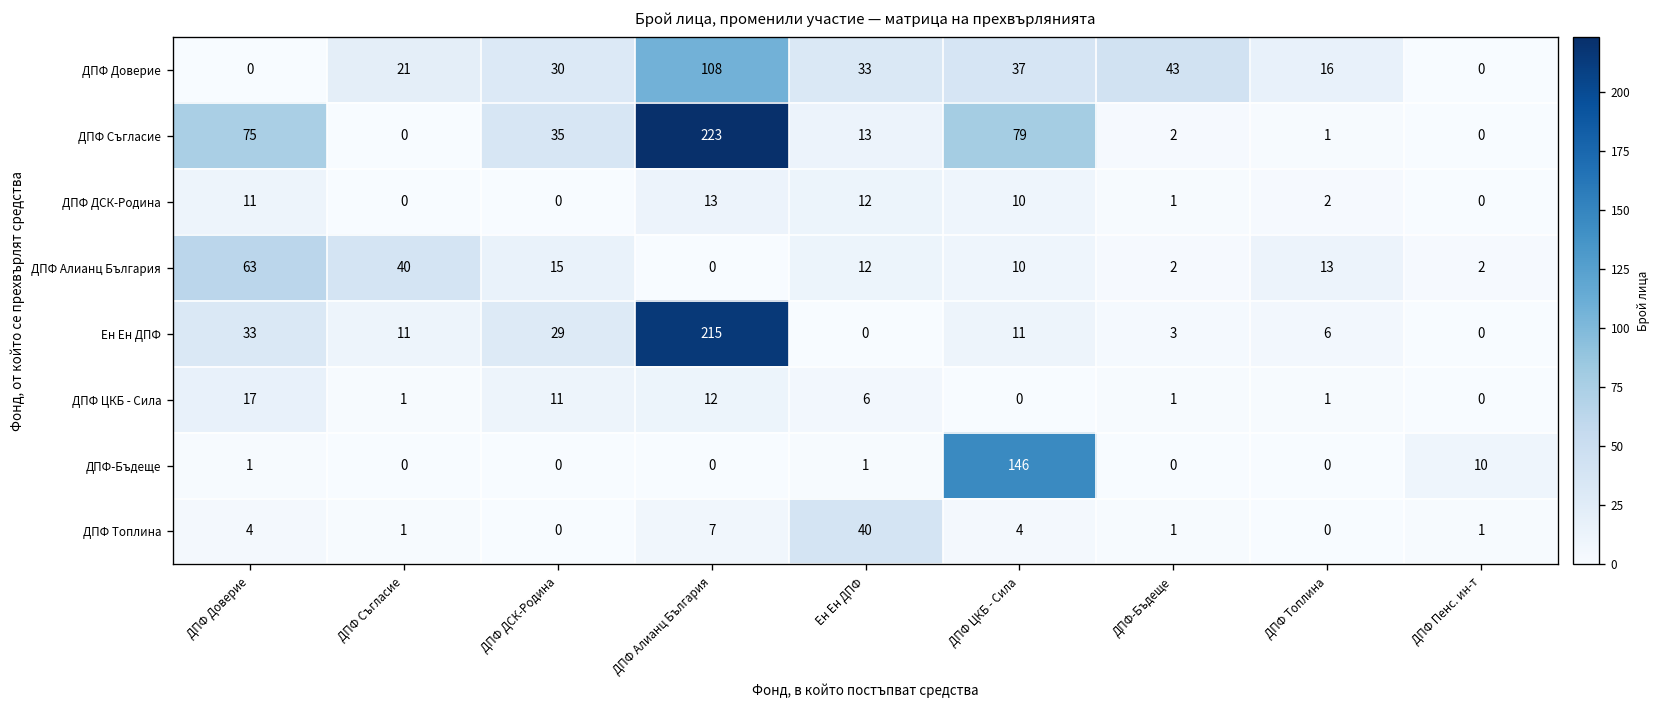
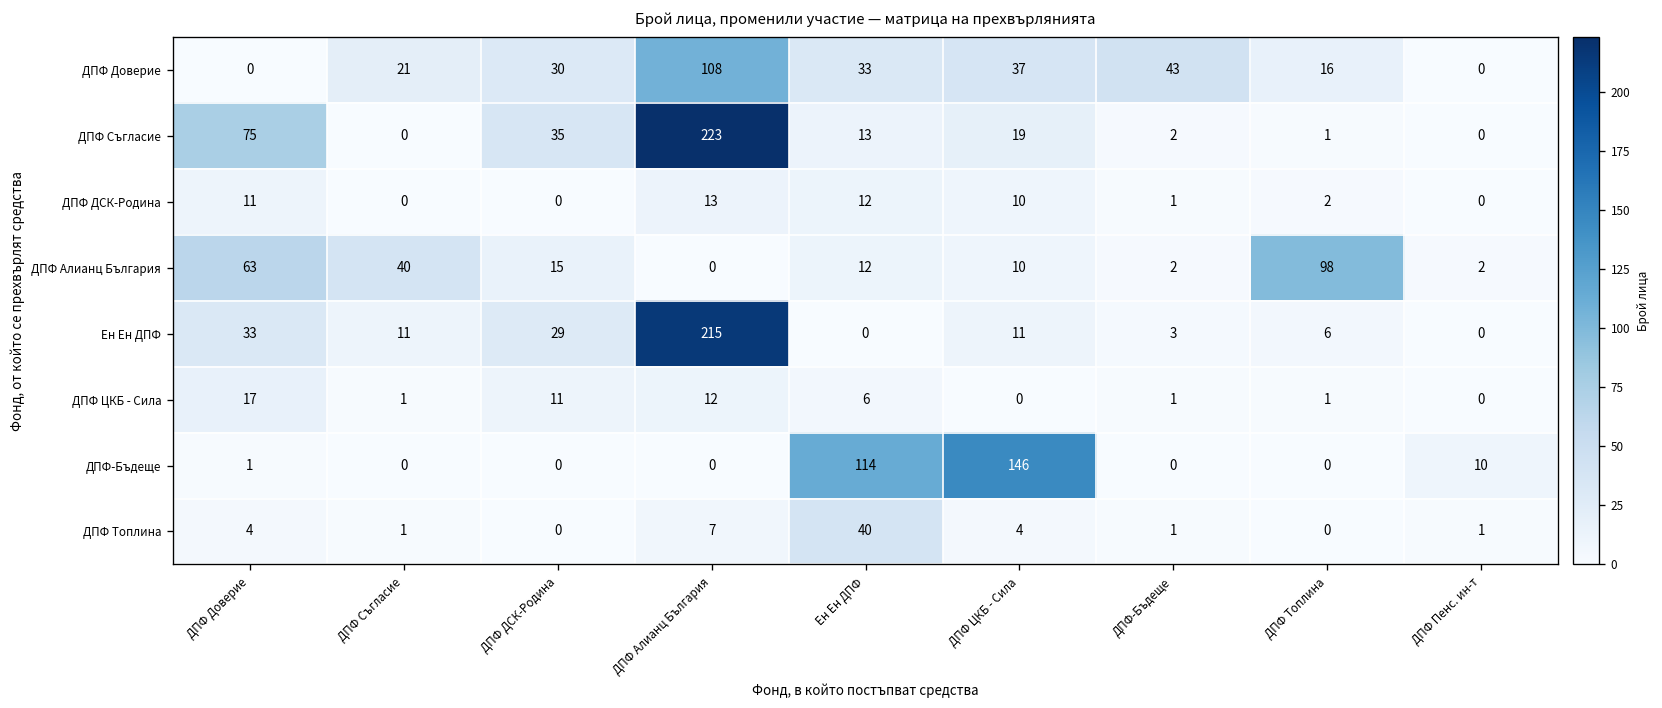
ДПФ Съгласие, ДПФ ЦКБ - Сила: 79 -> 19
ДПФ Алианц България, ДПФ Топлина: 13 -> 98
ДПФ-Бъдеще, Ен Ен ДПФ: 1 -> 114
